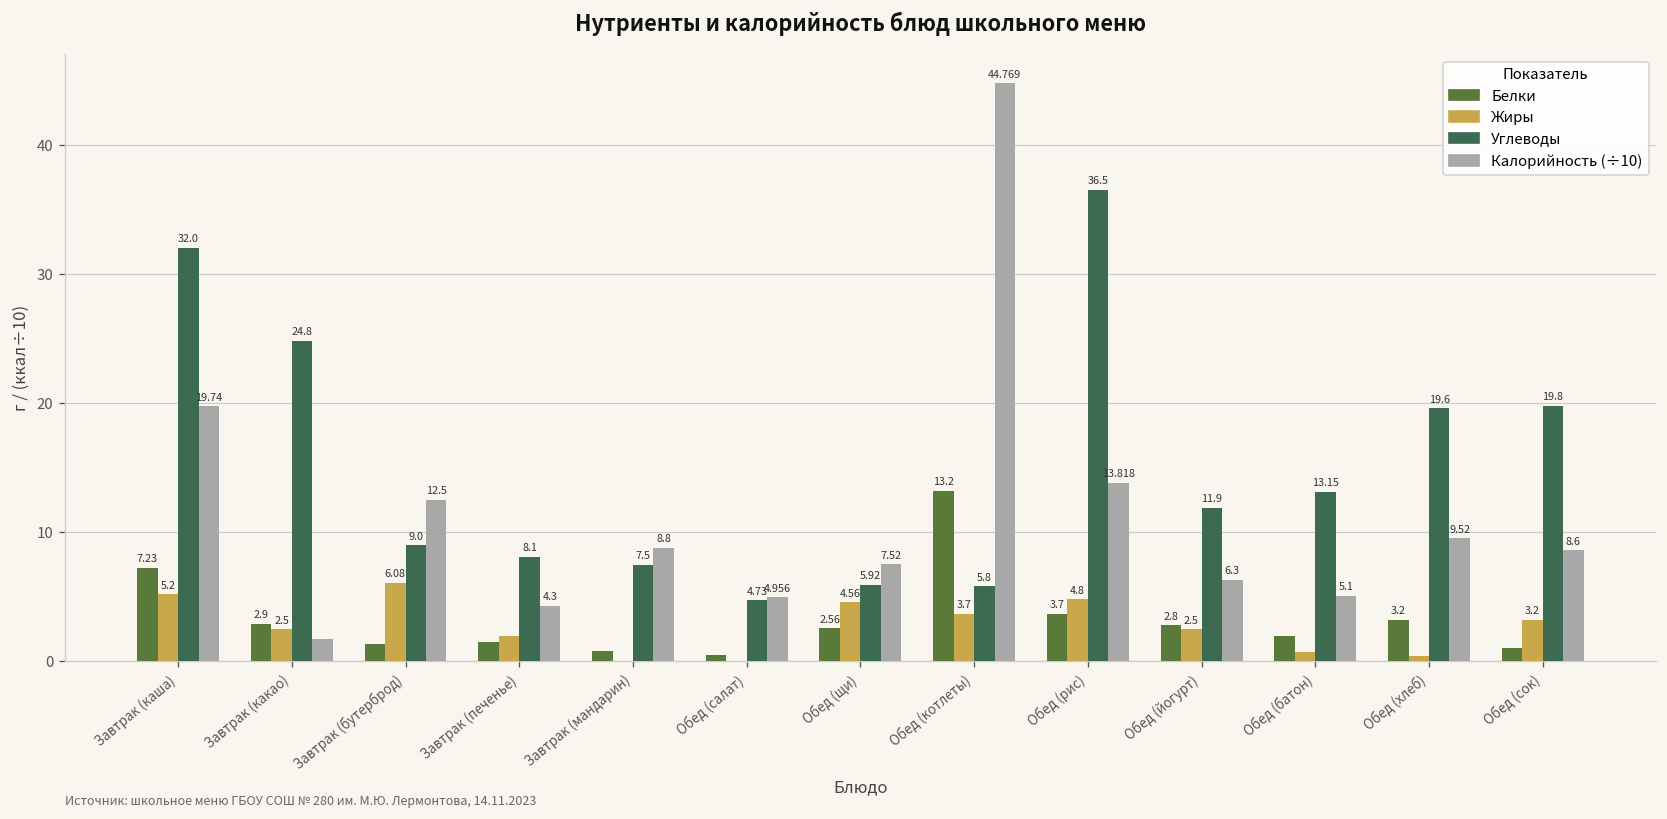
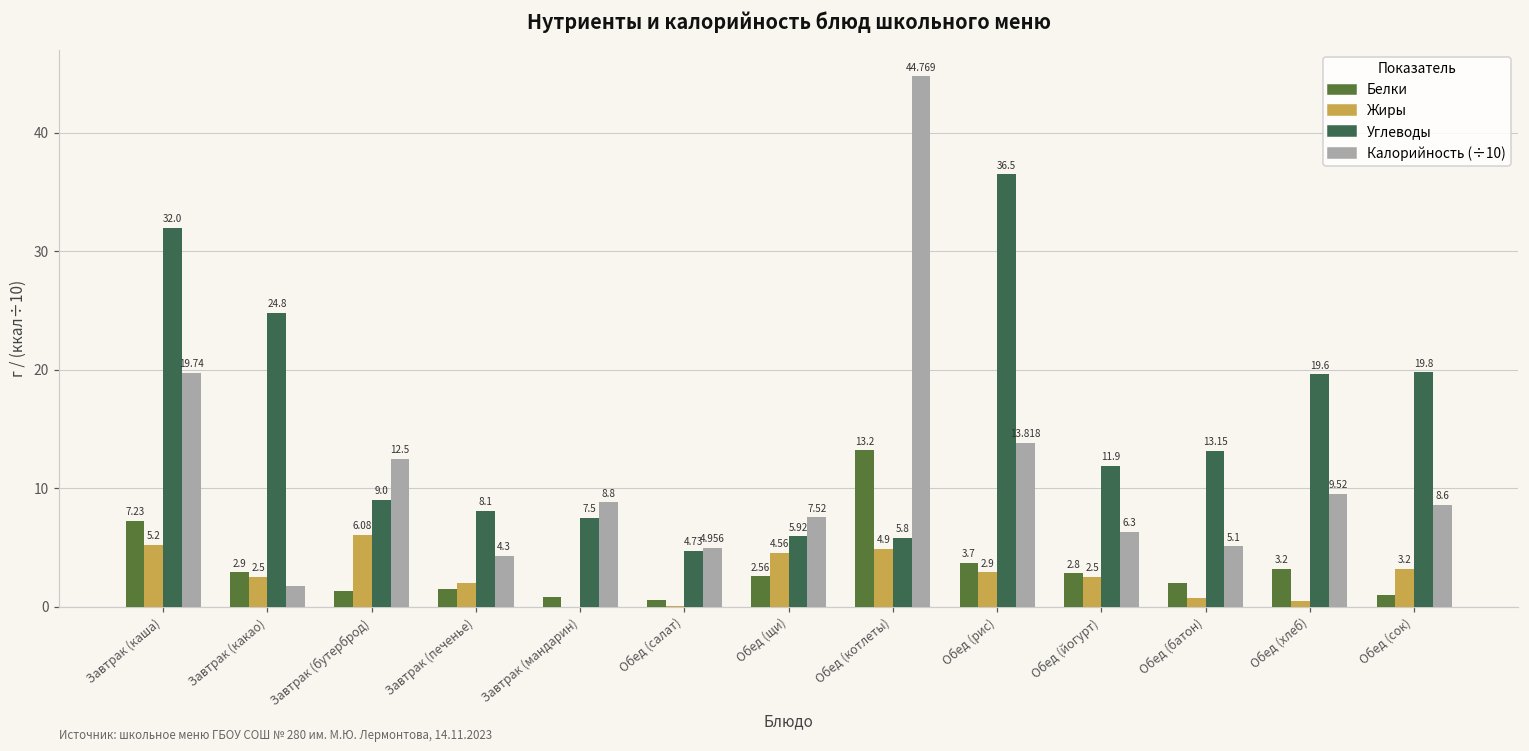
Жиры, Обед (котлеты): 3.7 -> 4.9
Жиры, Обед (рис): 4.8 -> 2.9
